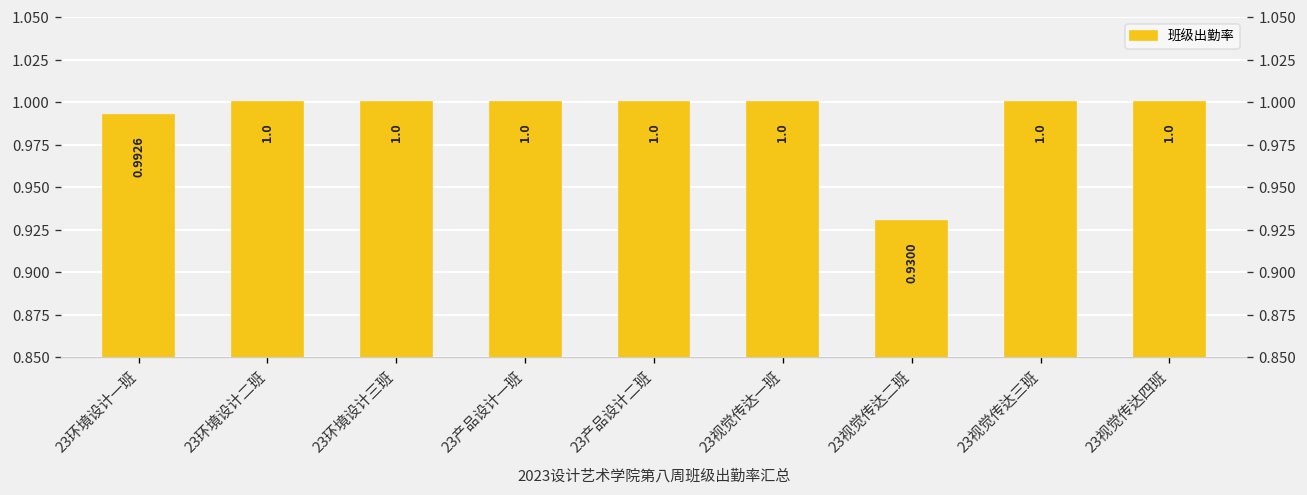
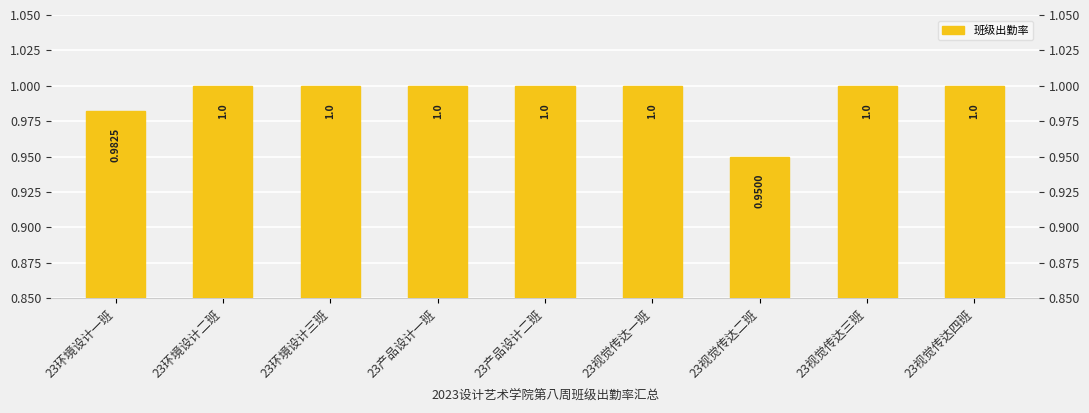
23环境设计一班: 0.9926 -> 0.9825
23视觉传达二班: 0.9300 -> 0.9500
